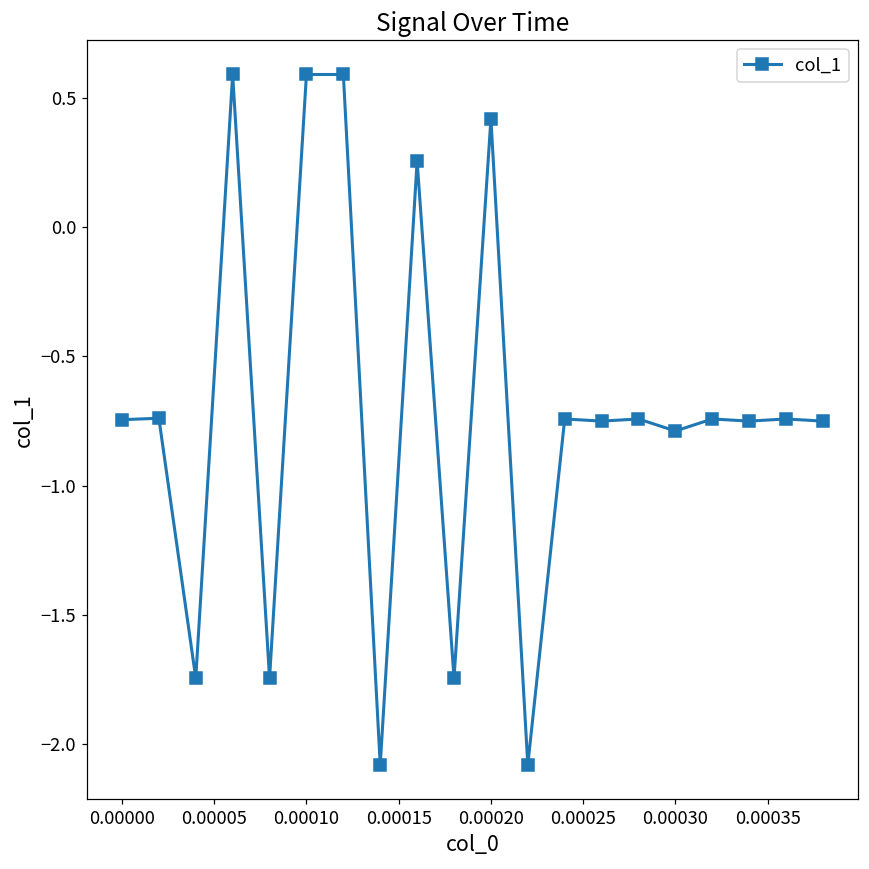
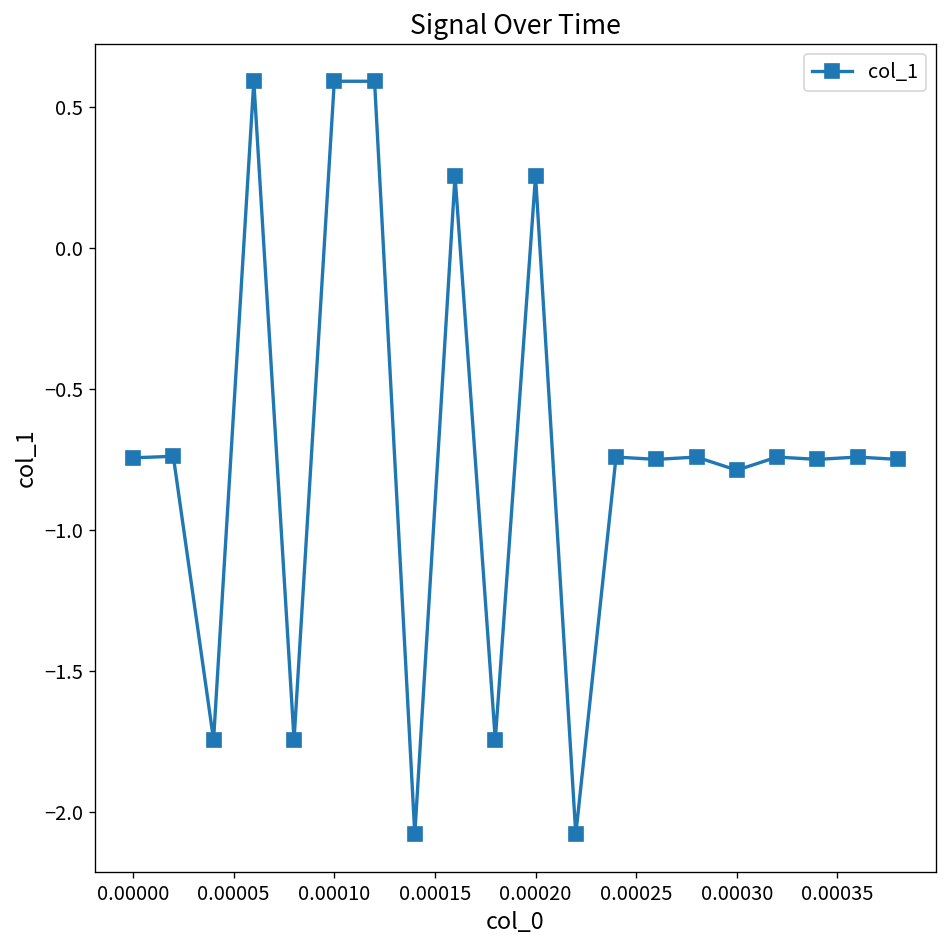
0.00020: 0.42 -> 0.26
